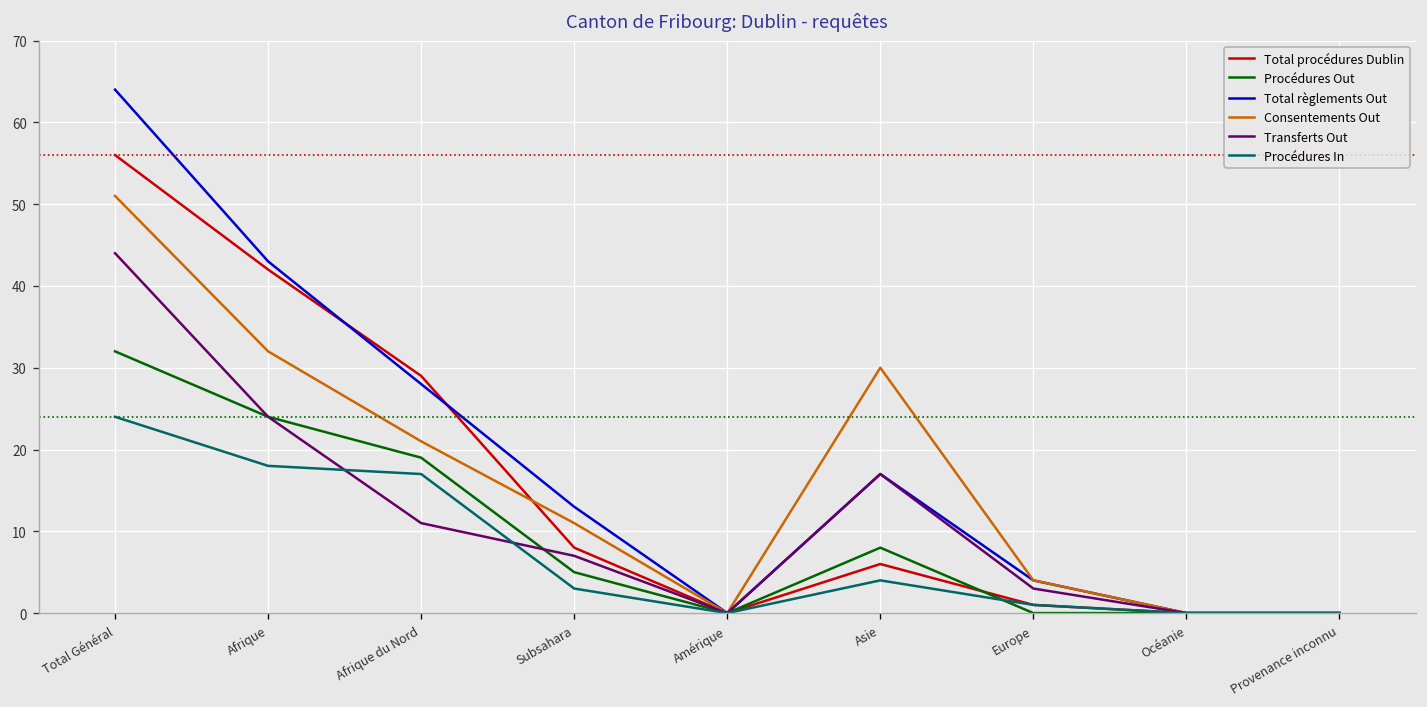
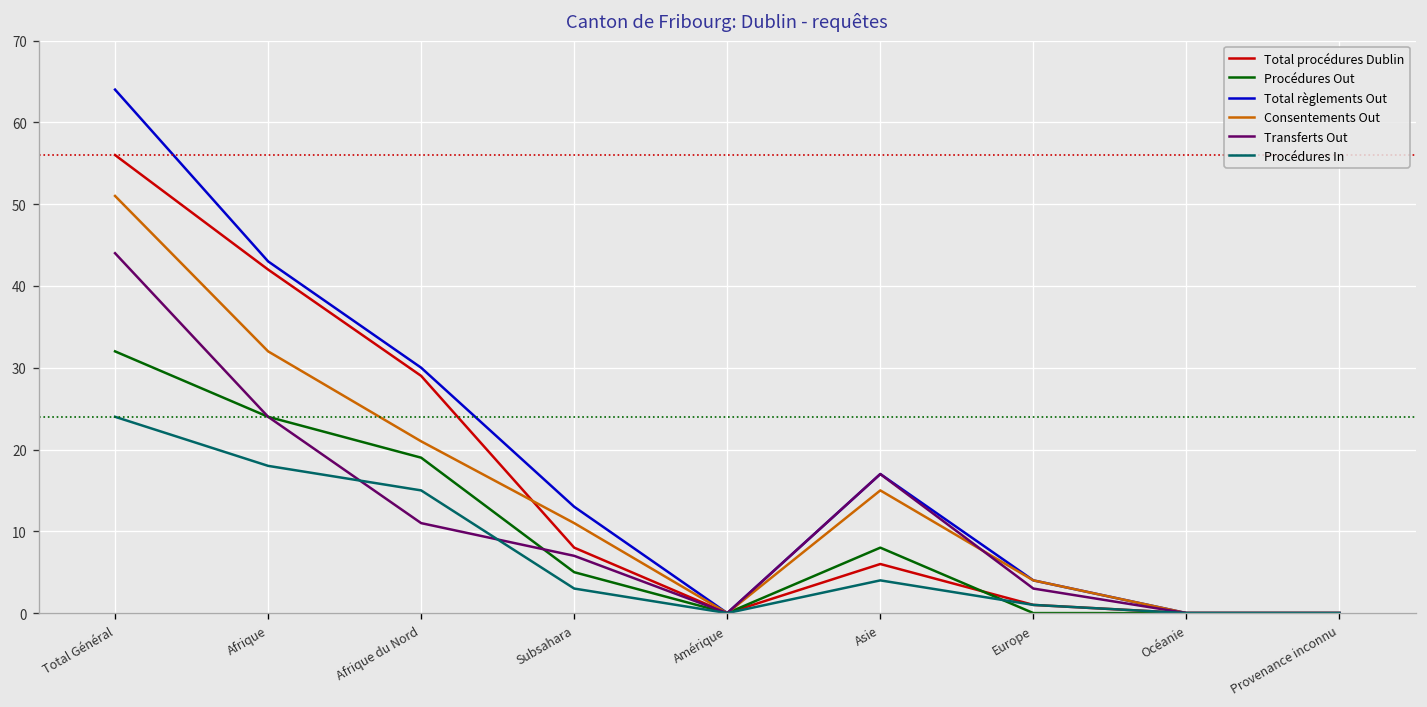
Total règlements Out, Afrique du Nord: 28 -> 30
Procédures In, Afrique du Nord: 17 -> 15
Consentements Out, Asie: 30 -> 15
